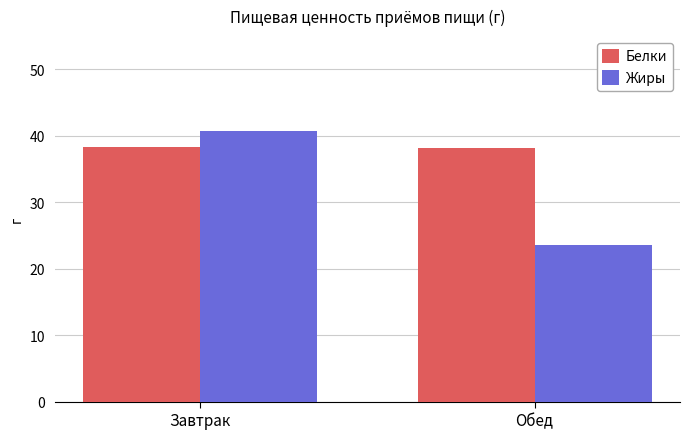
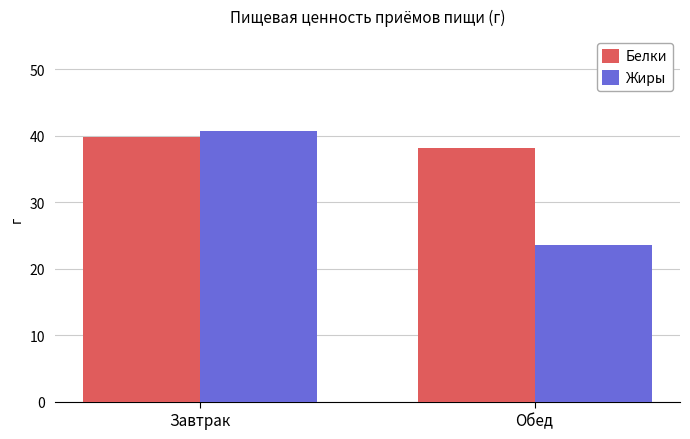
Белки, Завтрак: 38 -> 40
